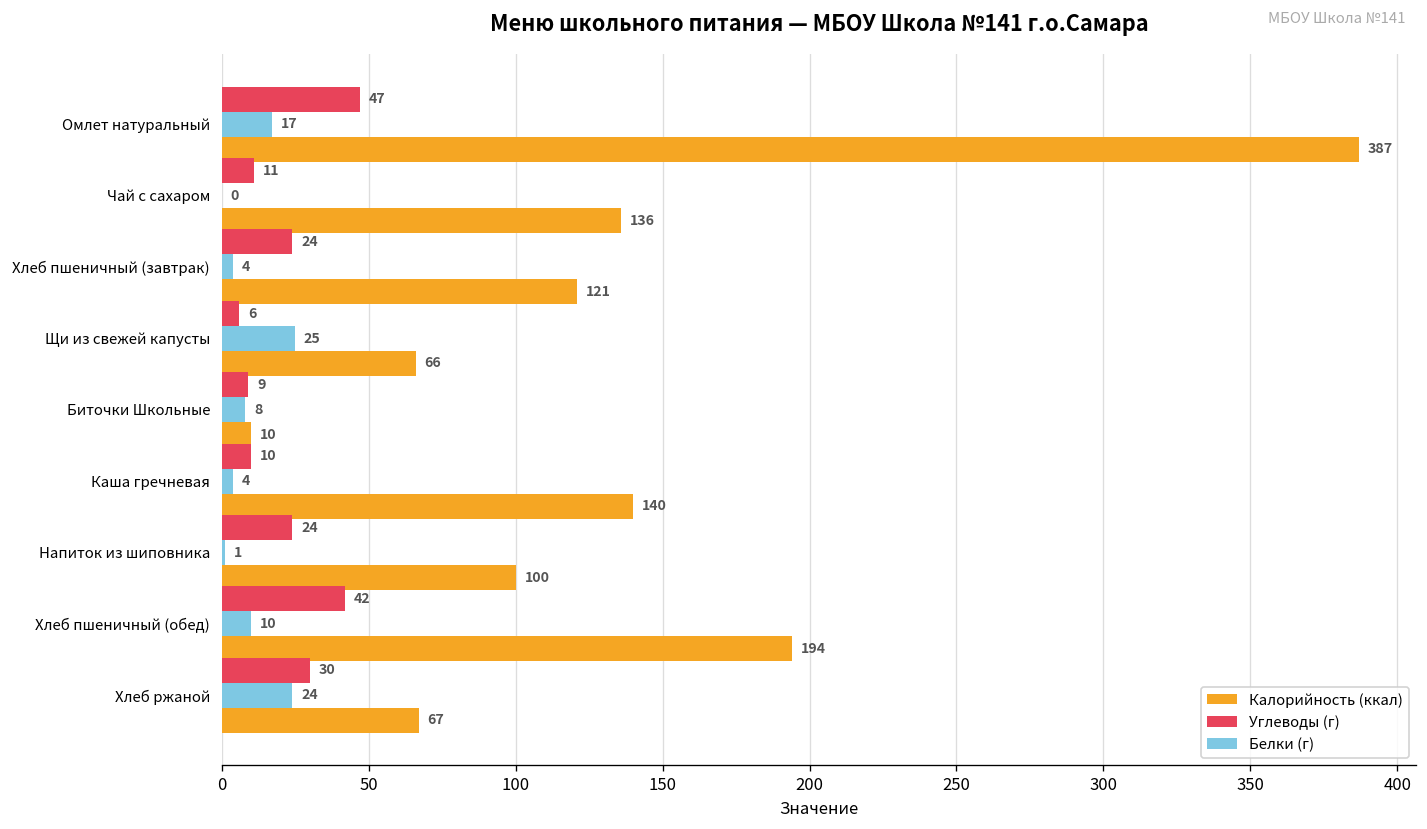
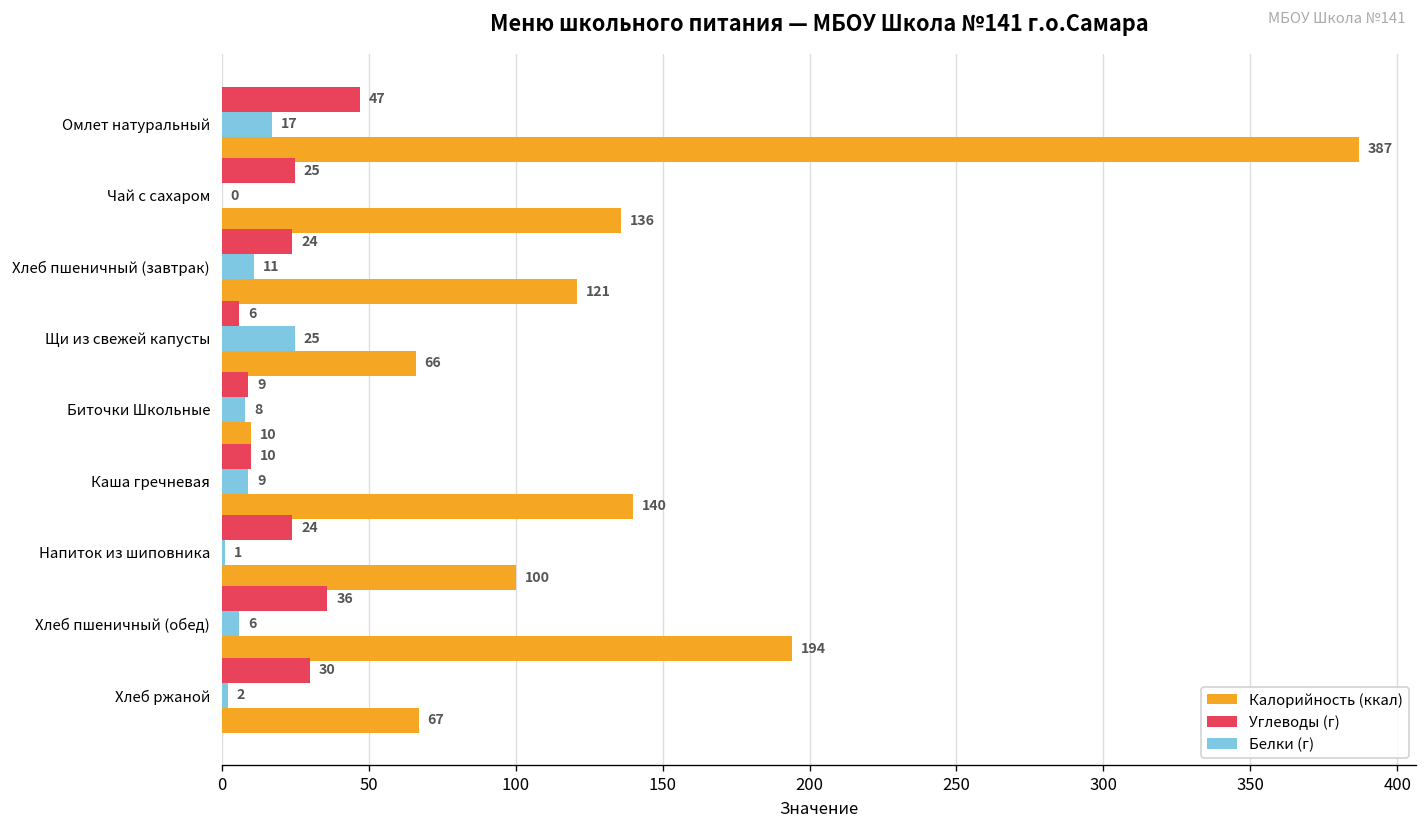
Углеводы (г), Чай с сахаром: 11 -> 25
Белки (г), Хлеб пшеничный (завтрак): 4 -> 11
Белки (г), Каша гречневая: 4 -> 9
Углеводы (г), Хлеб пшеничный (обед): 42 -> 36
Белки (г), Хлеб пшеничный (обед): 10 -> 6
Белки (г), Хлеб ржаной: 24 -> 2
